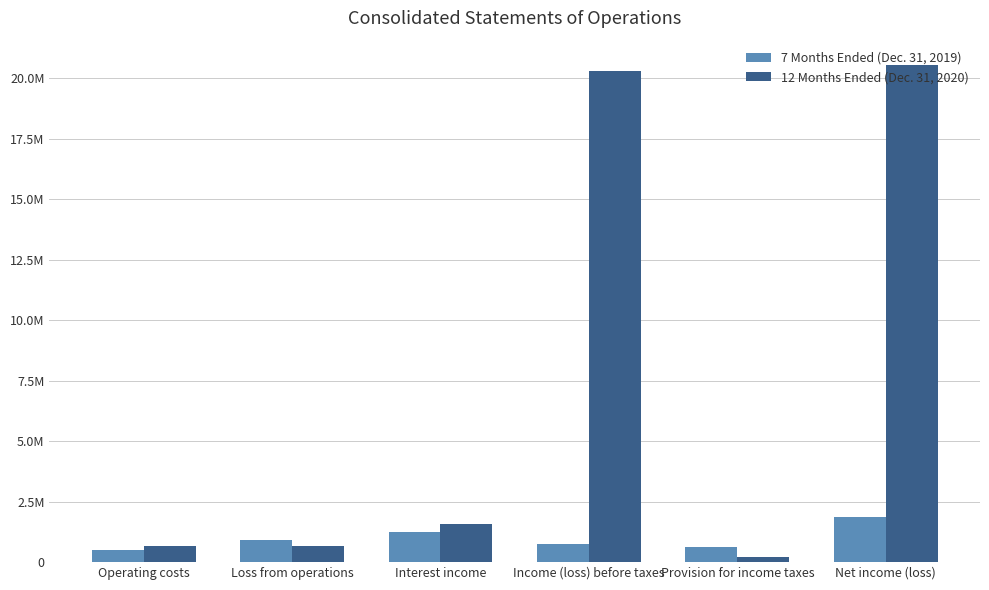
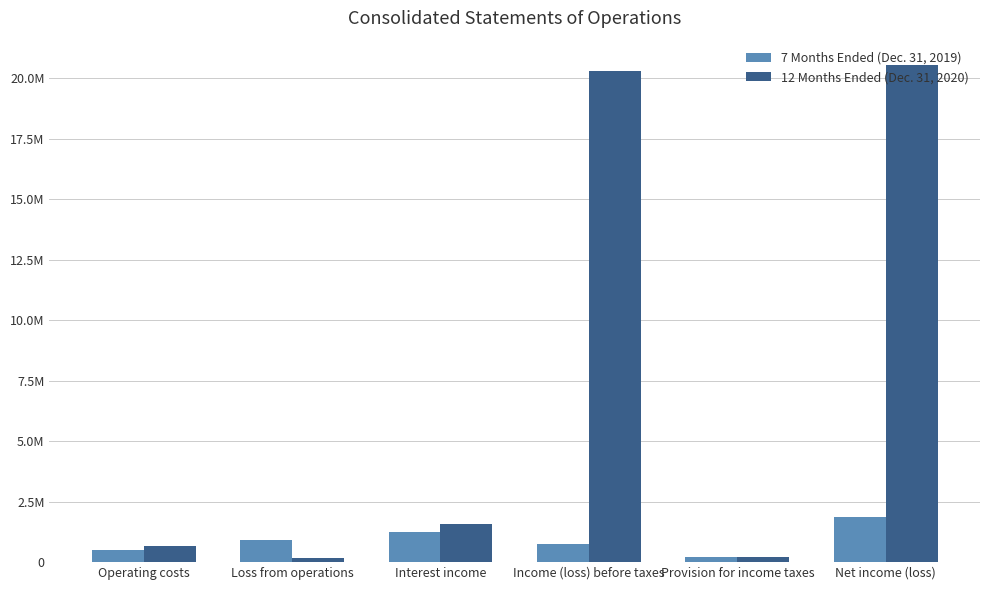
12 Months Ended (Dec. 31, 2020), Loss from operations: 700000 -> 200000
7 Months Ended (Dec. 31, 2019), Provision for income taxes: 600000 -> 200000
